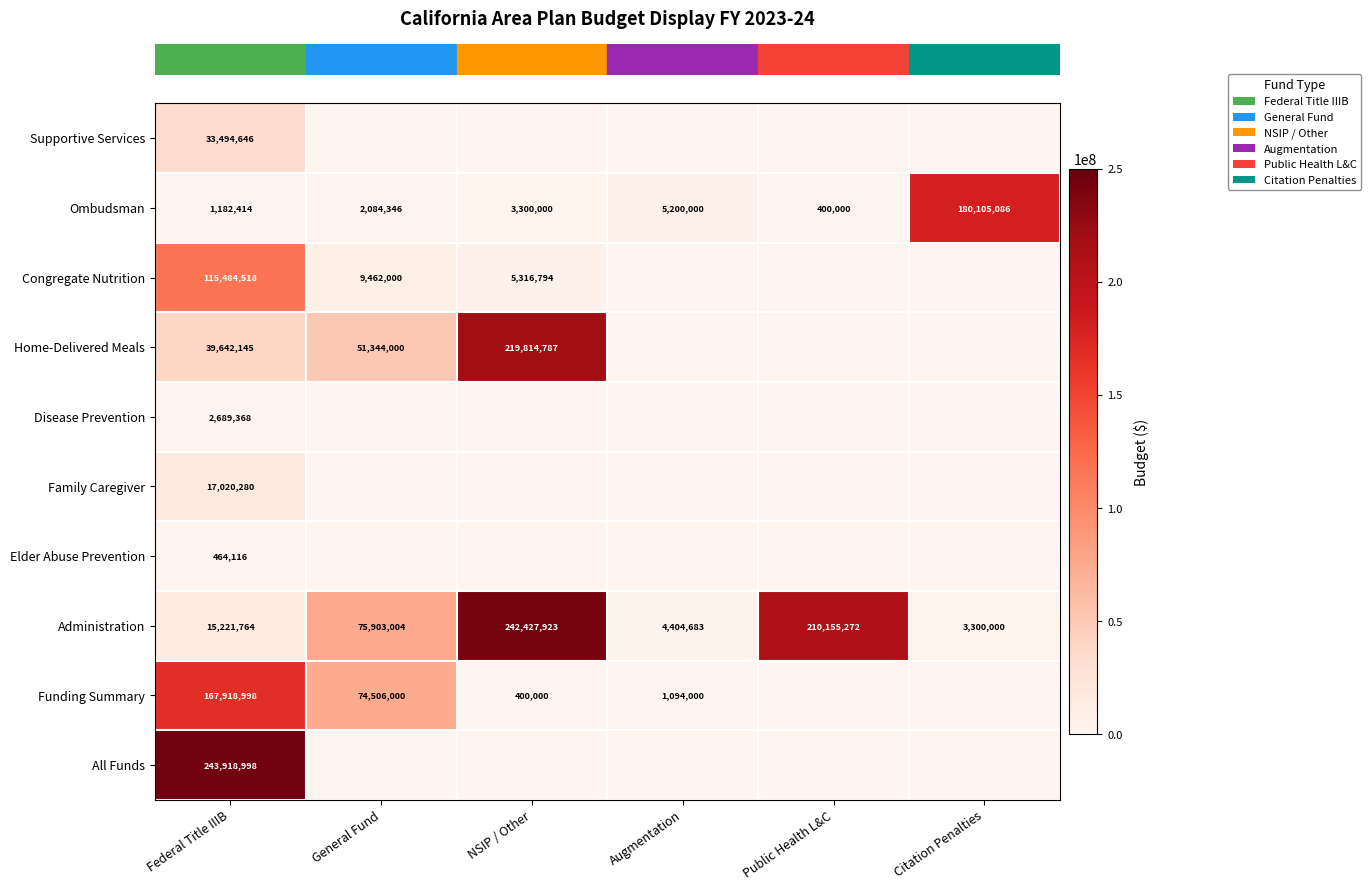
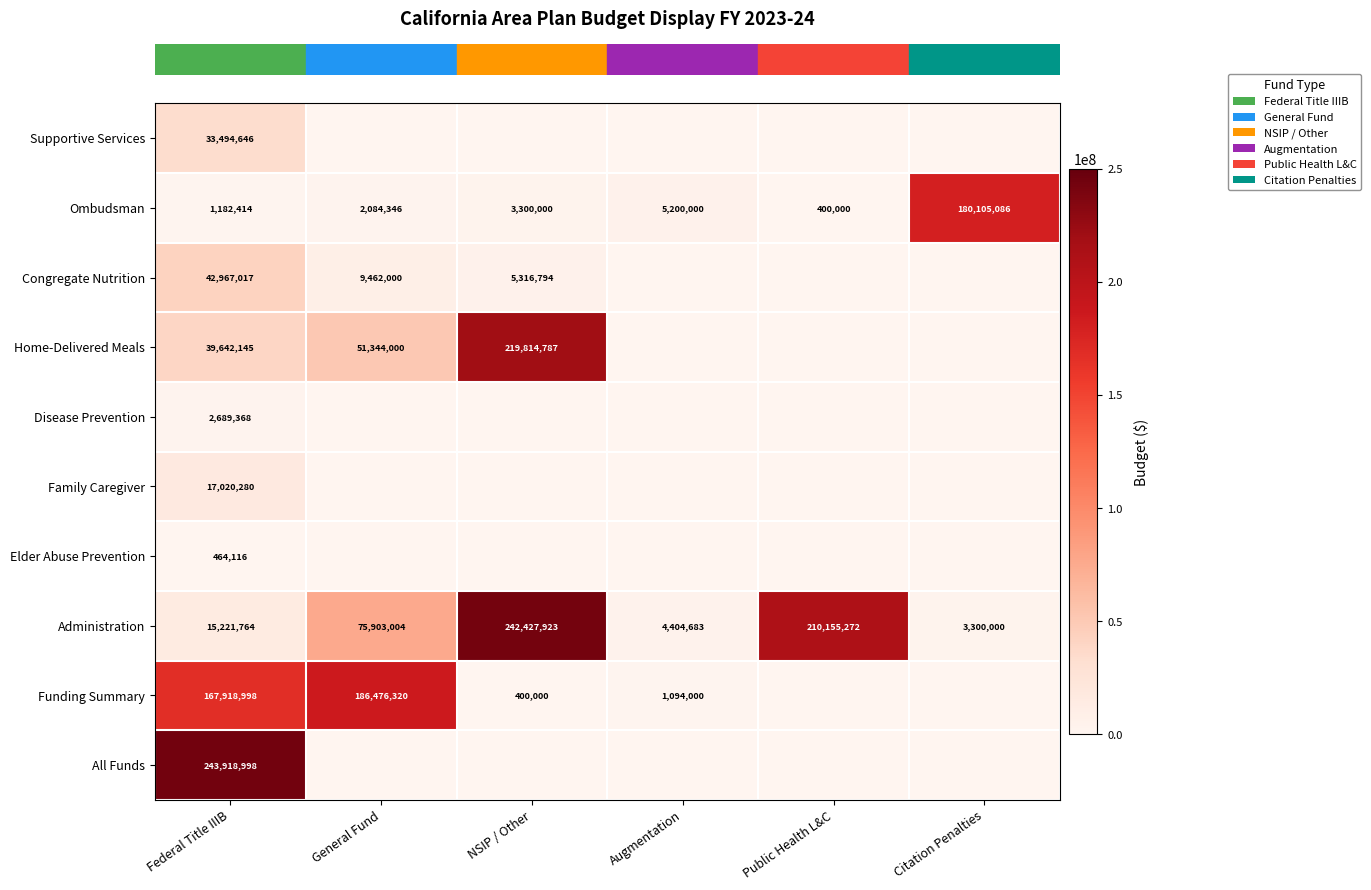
Congregate Nutrition, Federal Title IIIB: 115,484,518 -> 42,967,017
Funding Summary, General Fund: 74,506,000 -> 186,476,320
